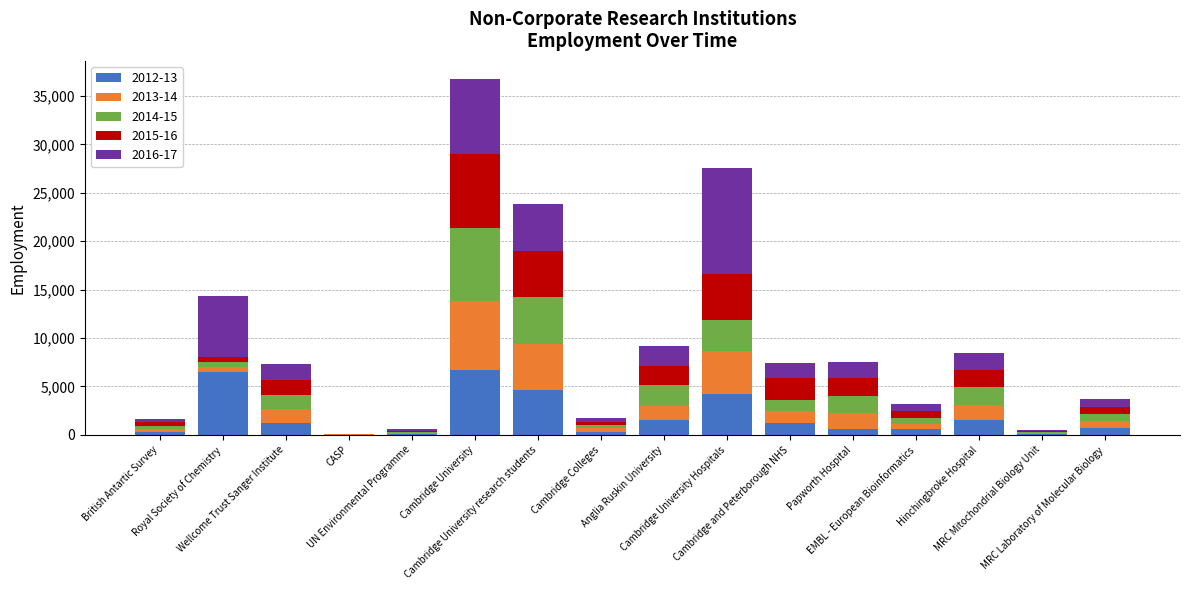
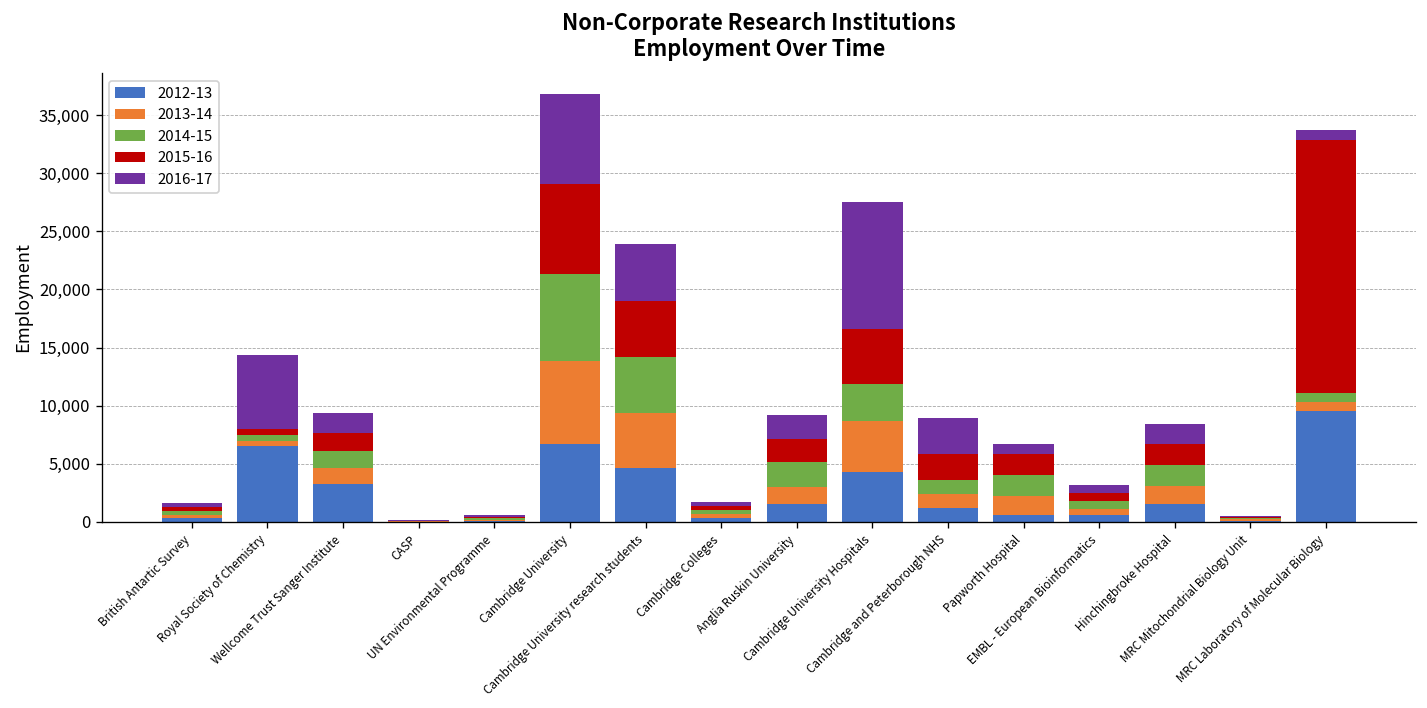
2012-13, Wellcome Trust Sanger Institute: 1,000 -> 3,000
2016-17, Cambridge and Peterborough NHS: 2,000 -> 3,000
2016-17, Papworth Hospital: 2,000 -> 1,000
2012-13, MRC Laboratory of Molecular Biology: 1,000 -> 10,000
2015-16, MRC Laboratory of Molecular Biology: 1,000 -> 22,000
